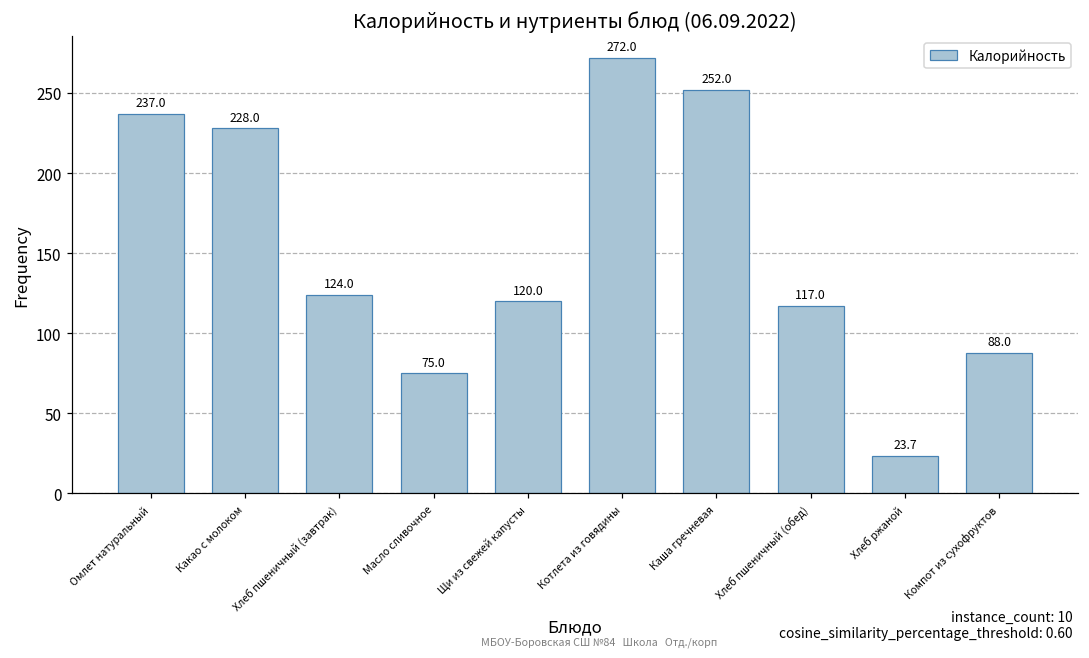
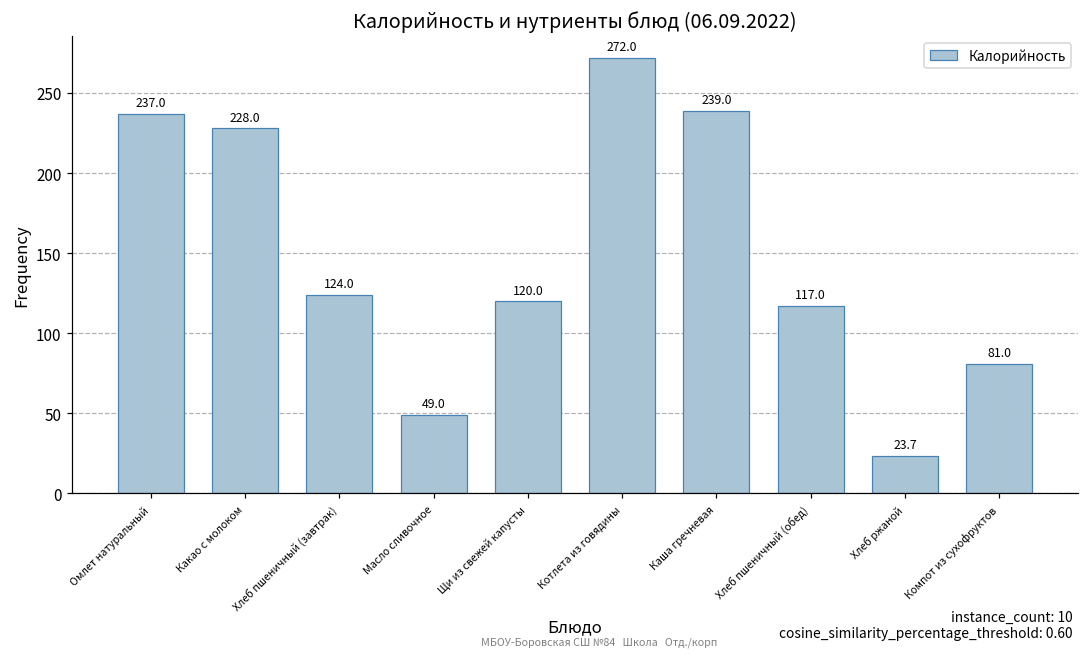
Масло сливочное: 75.0 -> 49.0
Каша гречневая: 252.0 -> 239.0
Компот из сухофруктов: 88.0 -> 81.0
